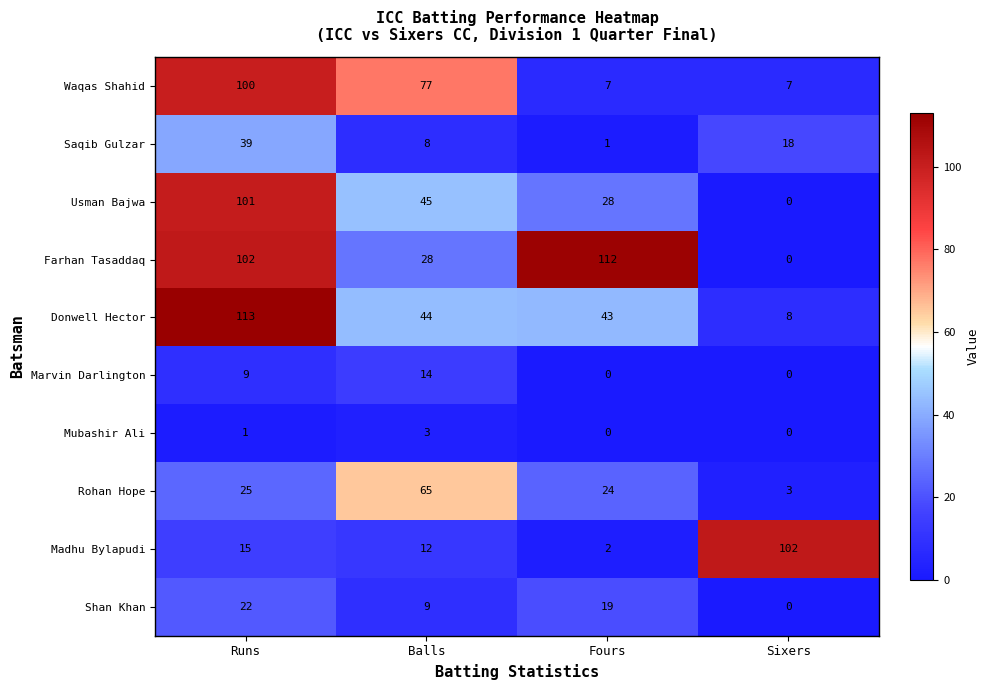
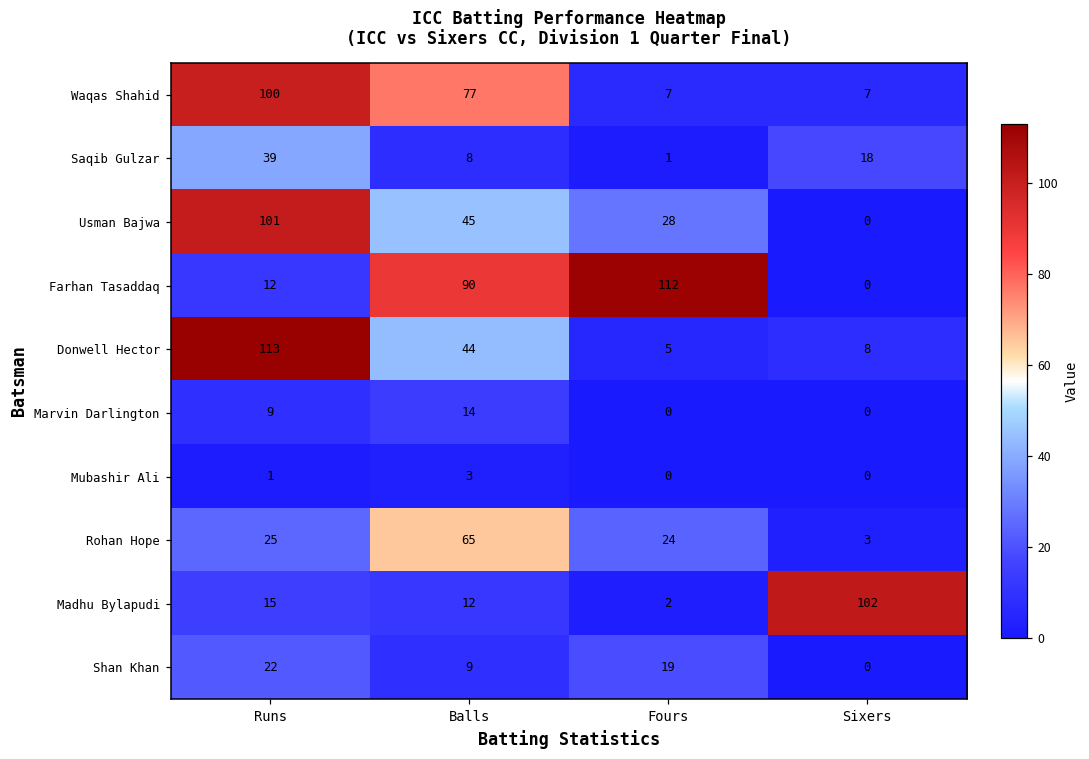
Farhan Tasaddaq, Runs: 102 -> 12
Farhan Tasaddaq, Balls: 28 -> 90
Donwell Hector, Fours: 43 -> 5
